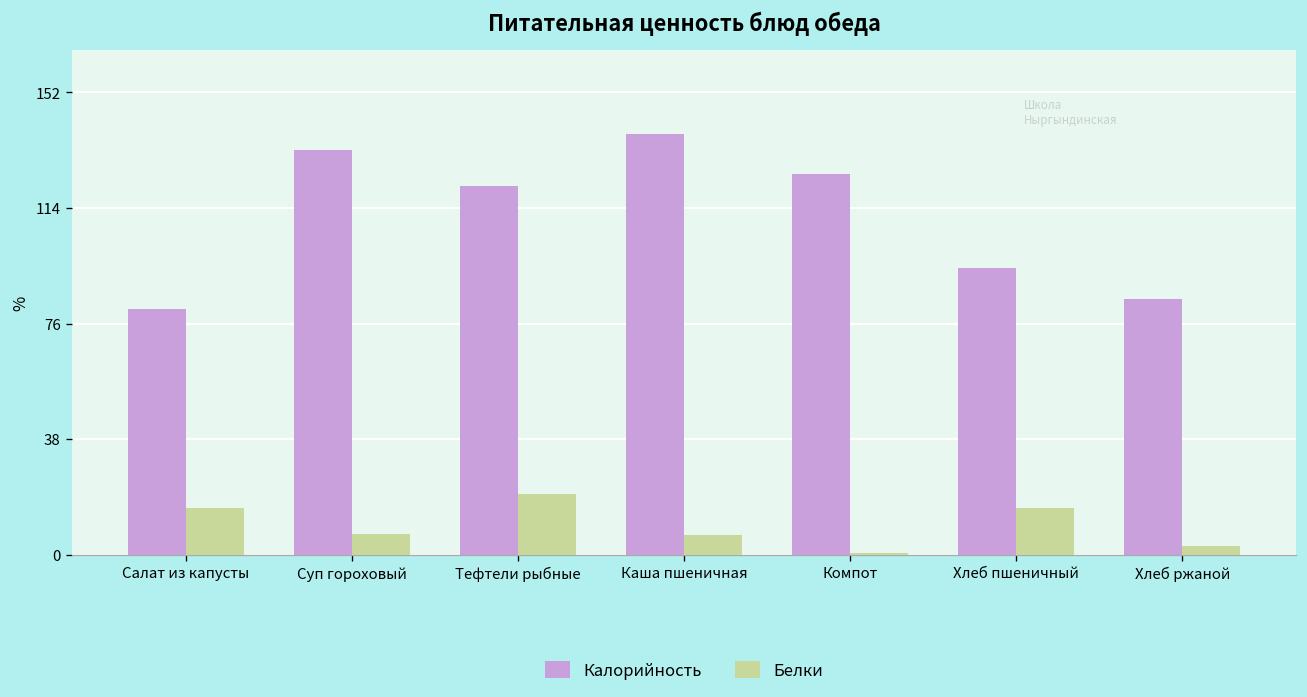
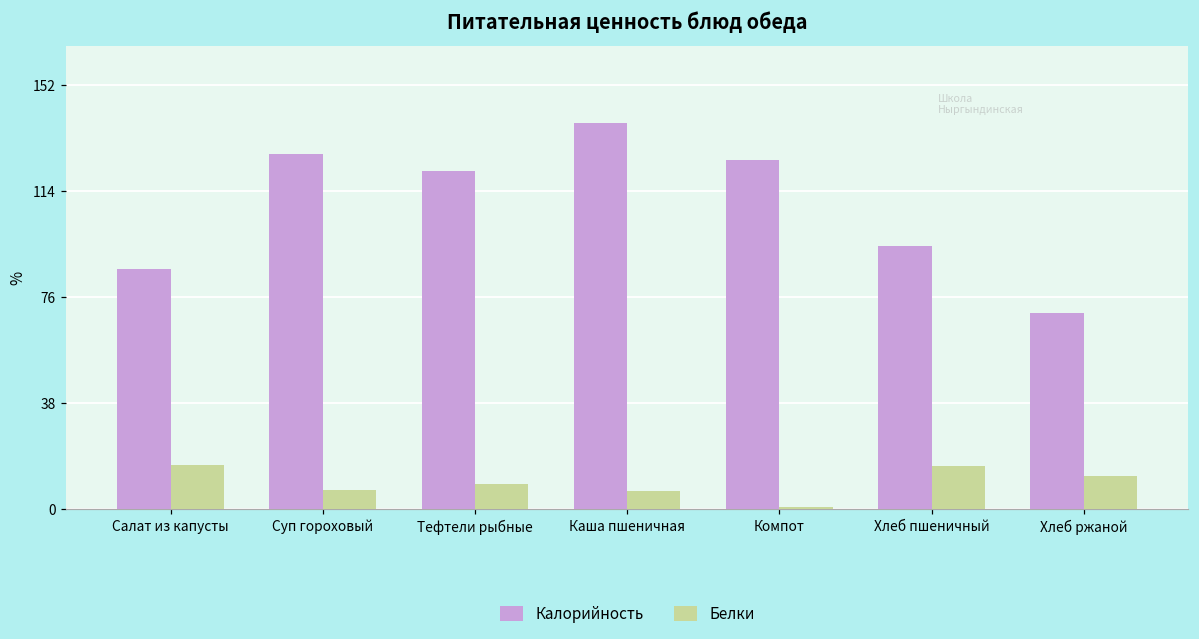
Калорийность, Салат из капусты: 81 -> 86
Калорийность, Суп гороховый: 133 -> 127
Белки, Тефтели рыбные: 20 -> 9
Калорийность, Хлеб ржаной: 84 -> 70
Белки, Хлеб ржаной: 3 -> 12
